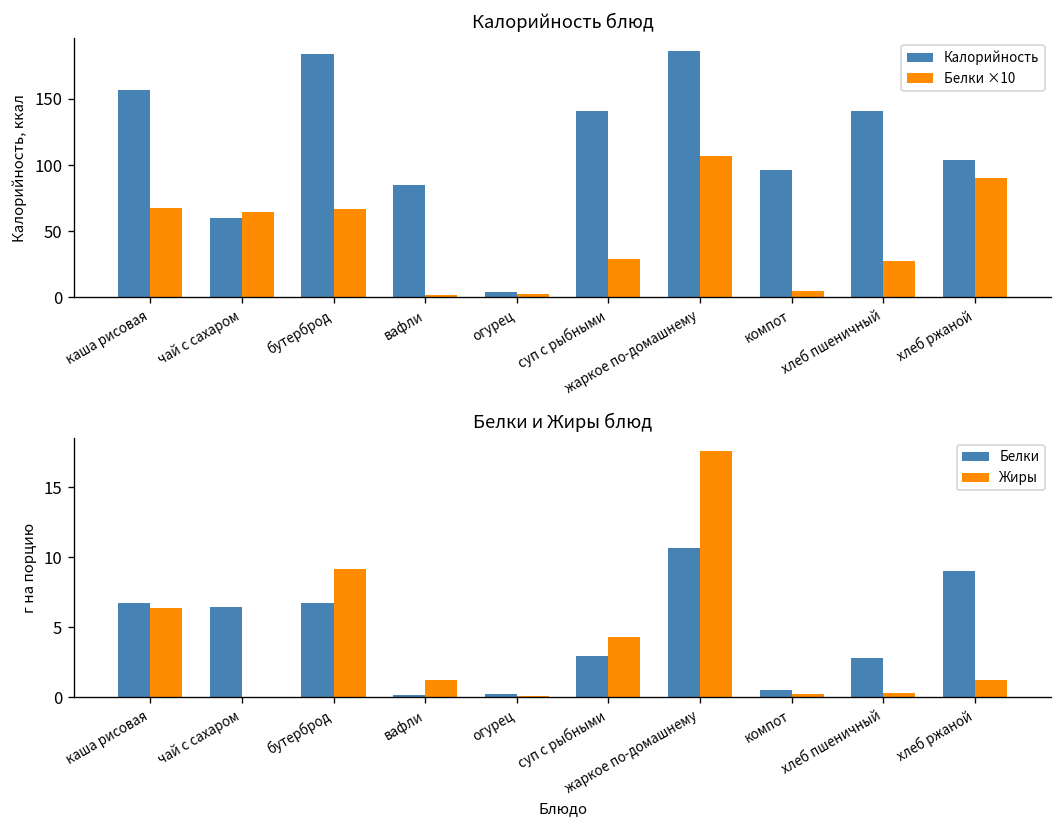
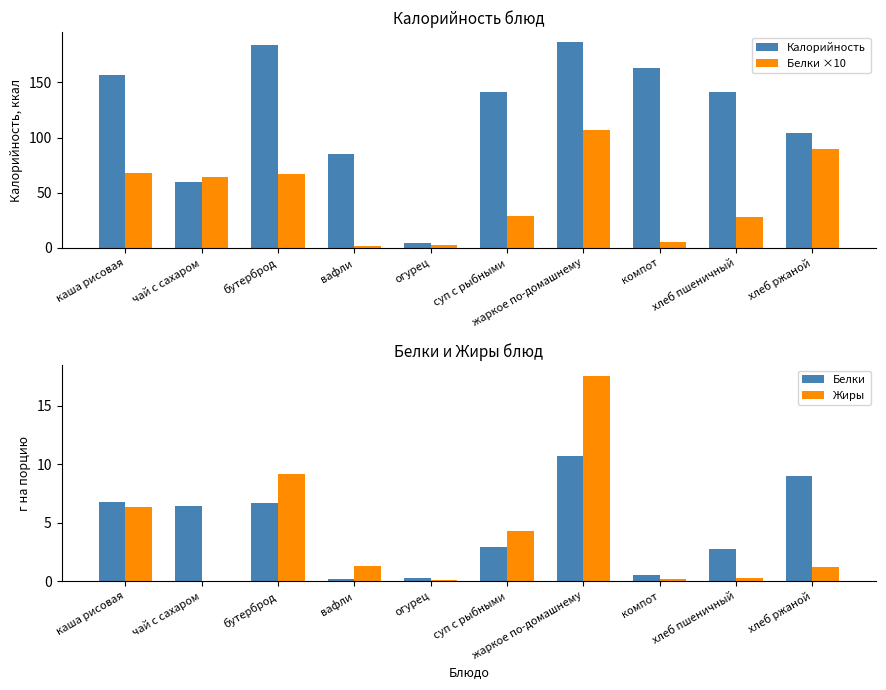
Калорийность блюд, Калорийность, компот: 96 -> 163
